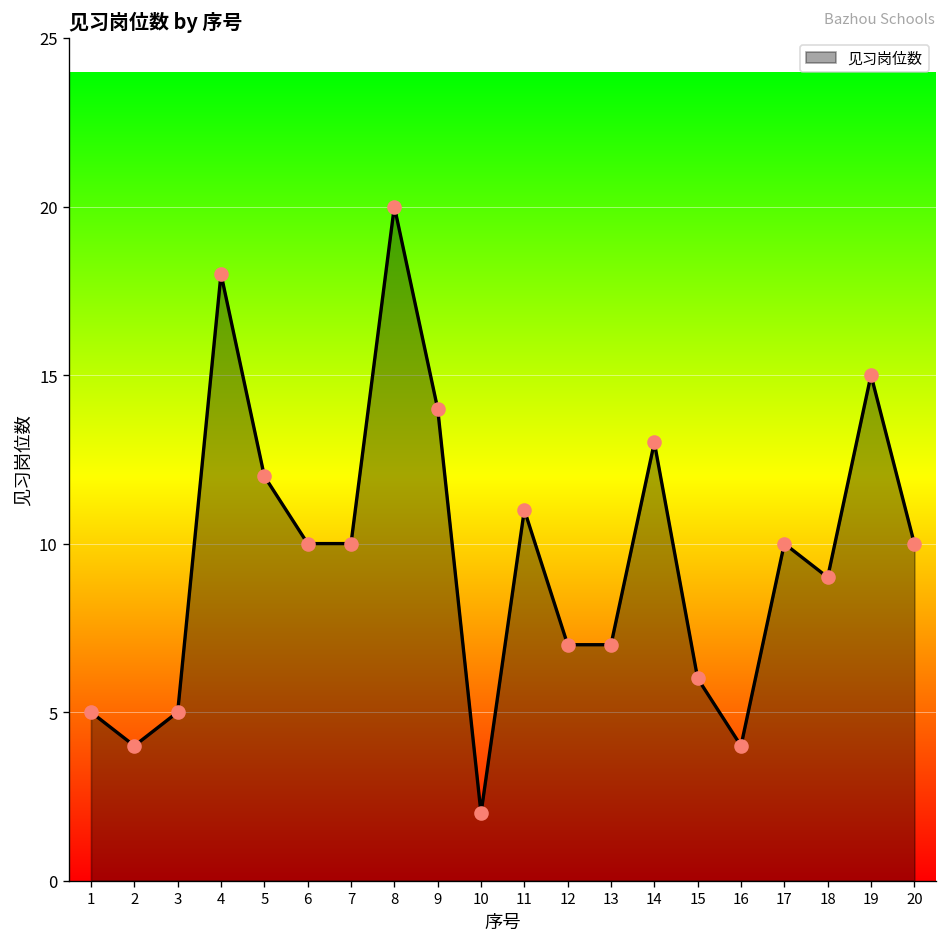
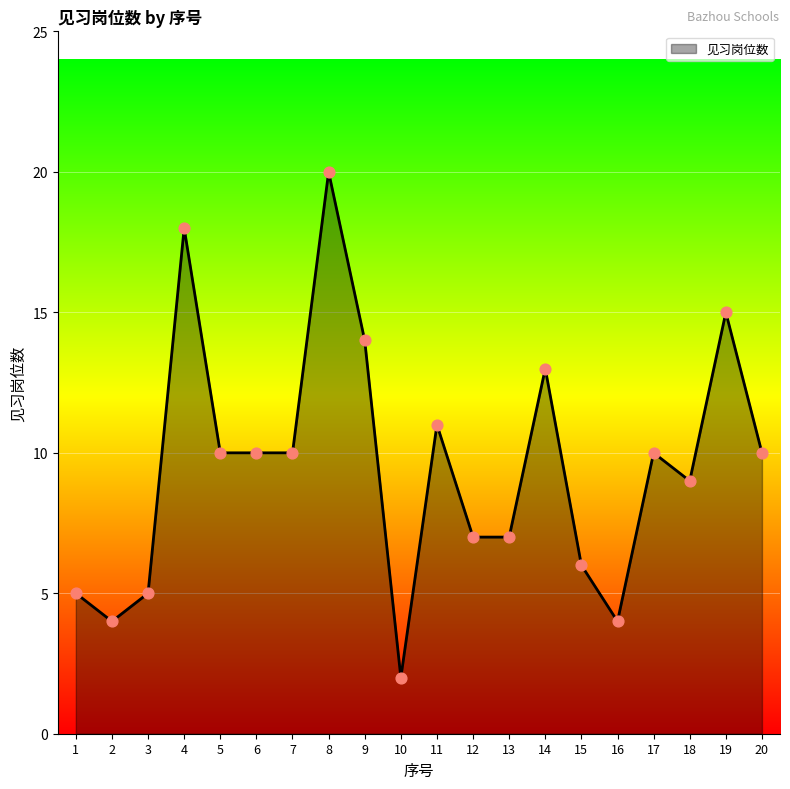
5: 12 -> 10
